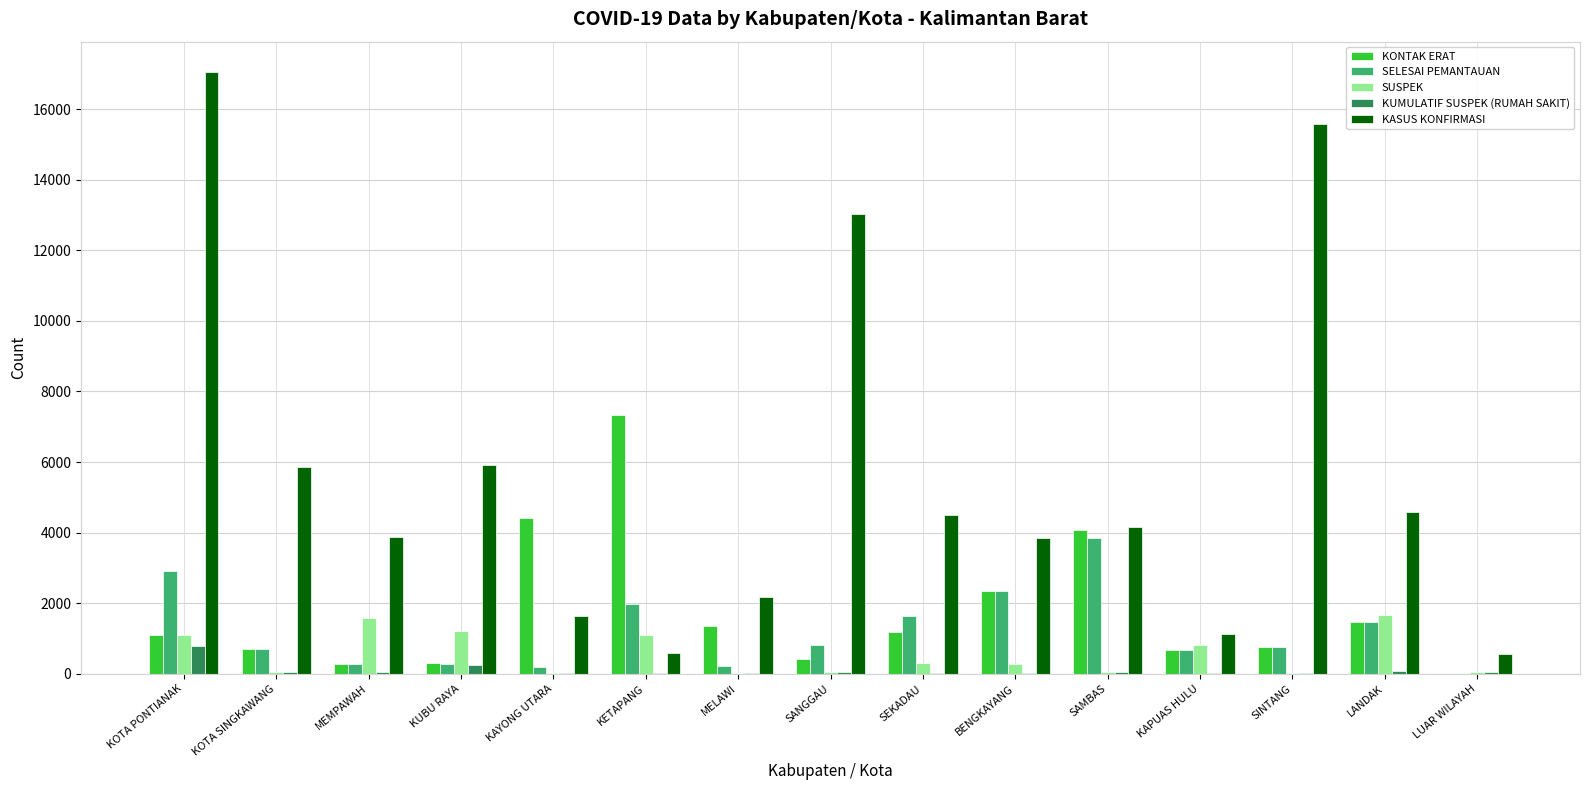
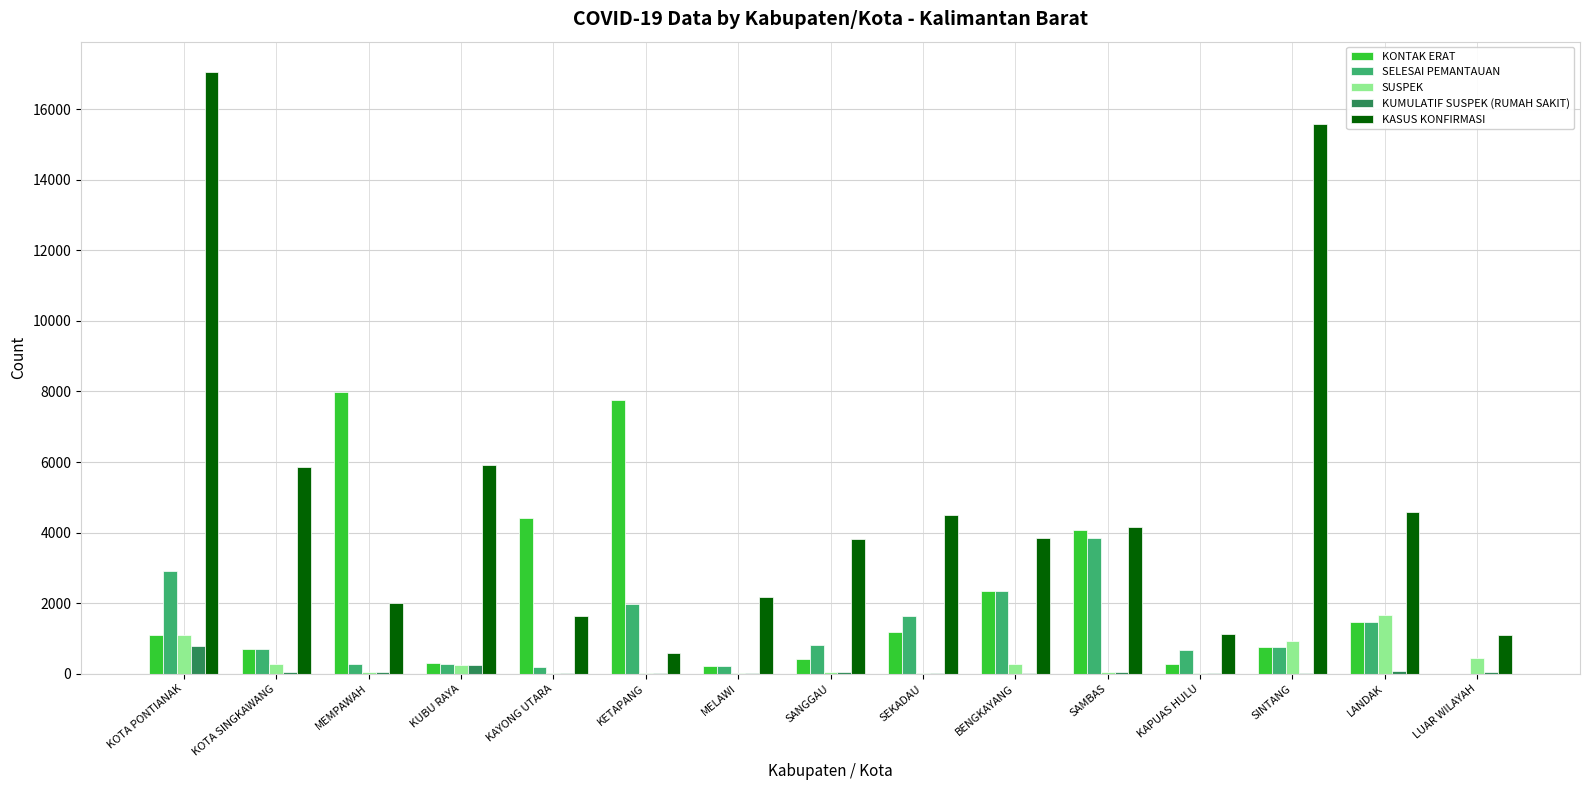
SUSPEK, KOTA SINGKAWANG: 0 -> 300
KONTAK ERAT, MEMPAWAH: 300 -> 8000
SUSPEK, MEMPAWAH: 1600 -> 100
KASUS KONFIRMASI, MEMPAWAH: 3900 -> 2000
SUSPEK, KUBU RAYA: 1200 -> 200
KONTAK ERAT, KETAPANG: 7300 -> 7800
SUSPEK, KETAPANG: 1100 -> 0
KONTAK ERAT, MELAWI: 1400 -> 200
KASUS KONFIRMASI, SANGGAU: 13000 -> 3800
SUSPEK, SEKADAU: 300 -> 0
KONTAK ERAT, KAPUAS HULU: 700 -> 300
SUSPEK, KAPUAS HULU: 800 -> 0
SUSPEK, SINTANG: 0 -> 900
SUSPEK, LUAR WILAYAH: 0 -> 400
KASUS KONFIRMASI, LUAR WILAYAH: 600 -> 1100
